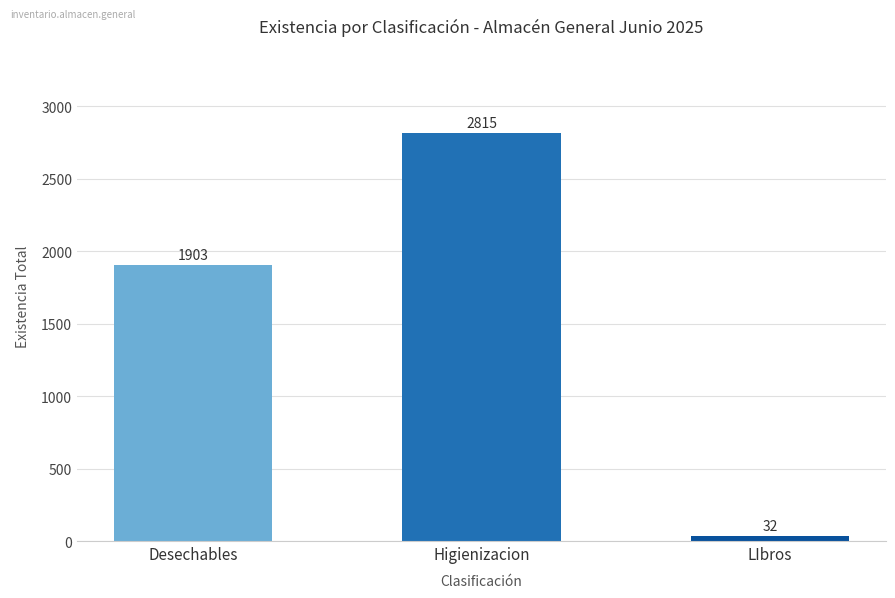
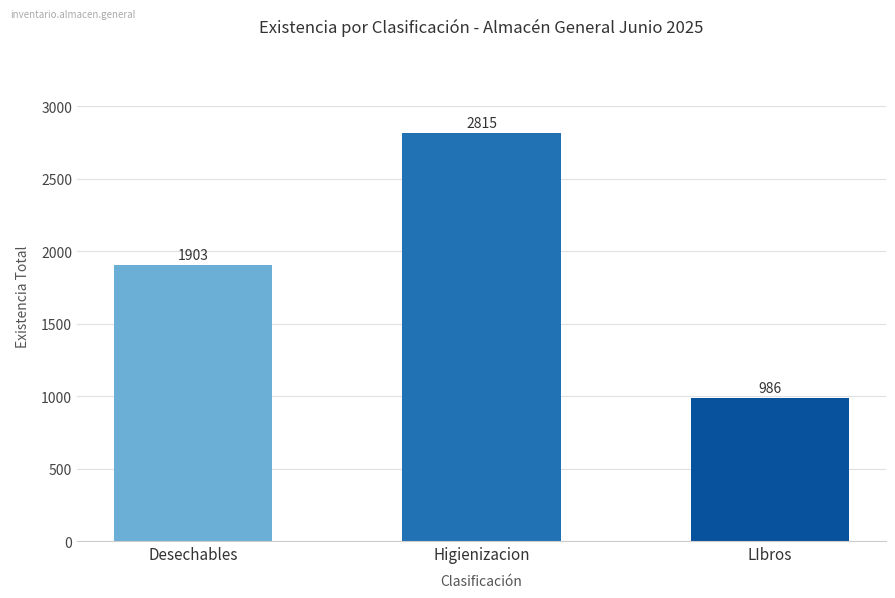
LIbros: 32 -> 986
